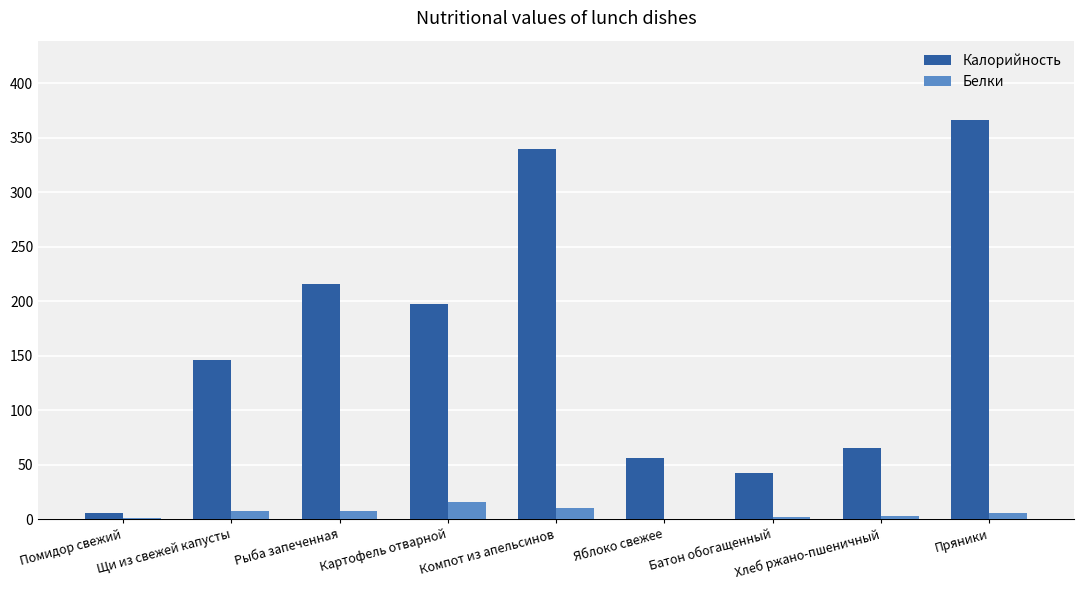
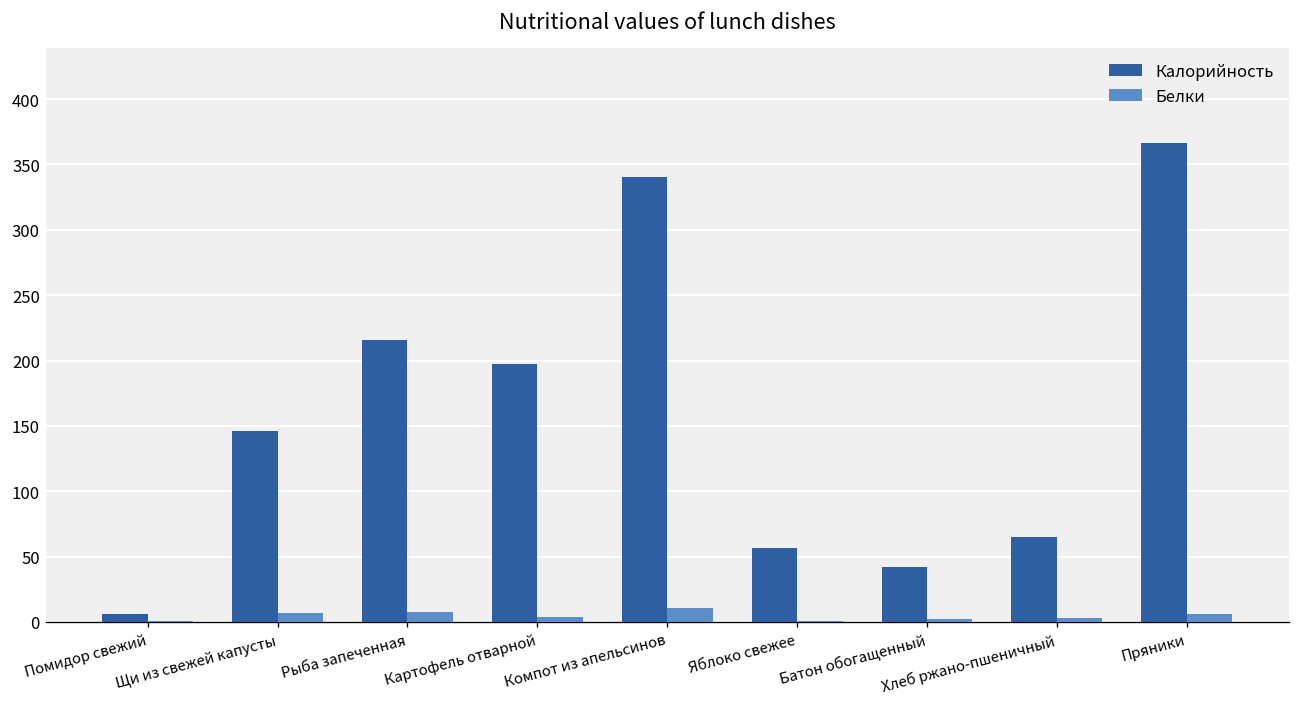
Белки, Картофель отварной: 16 -> 4
